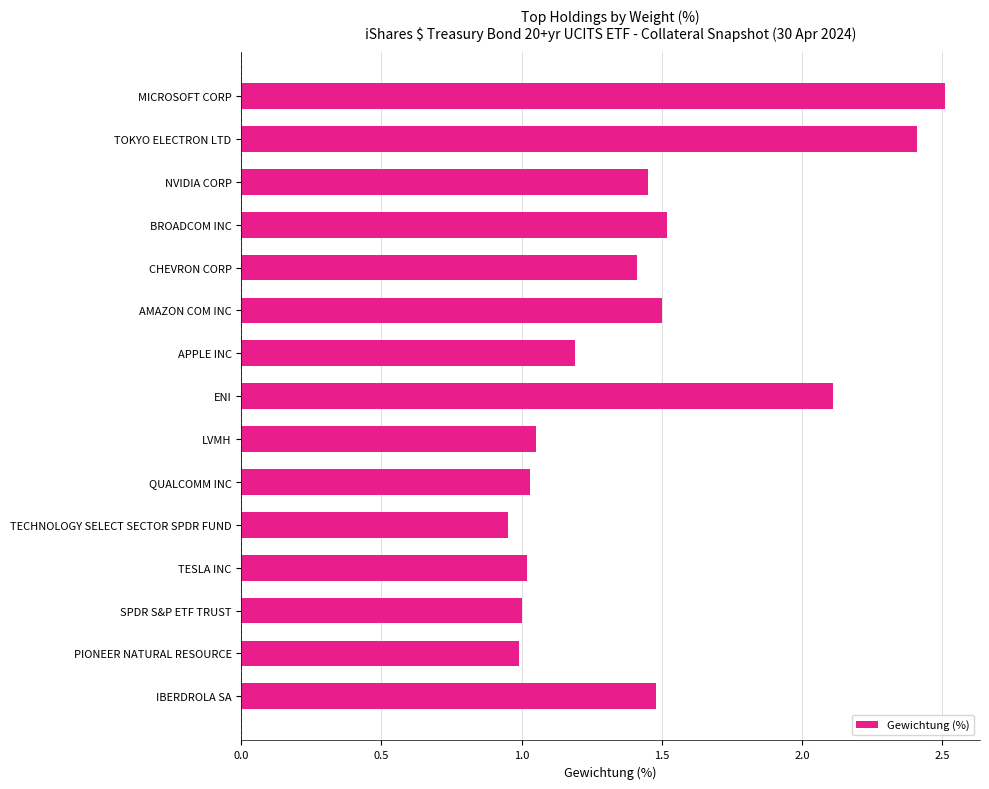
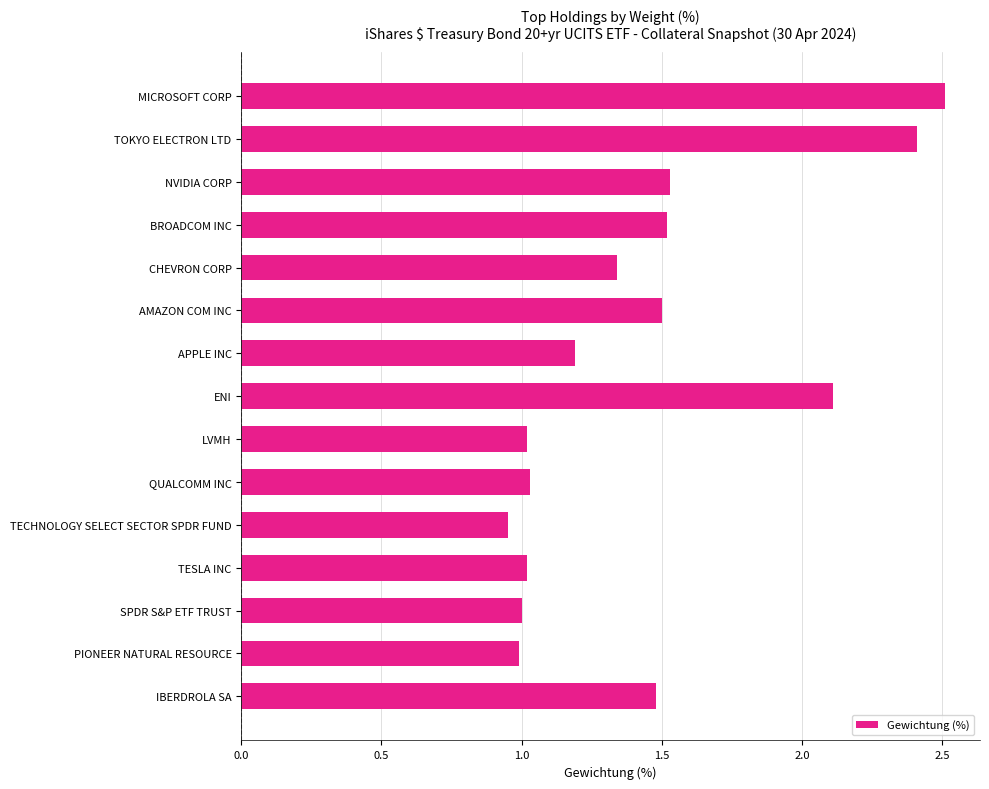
NVIDIA CORP: 1.45 -> 1.53
CHEVRON CORP: 1.41 -> 1.34
LVMH: 1.05 -> 1.02
